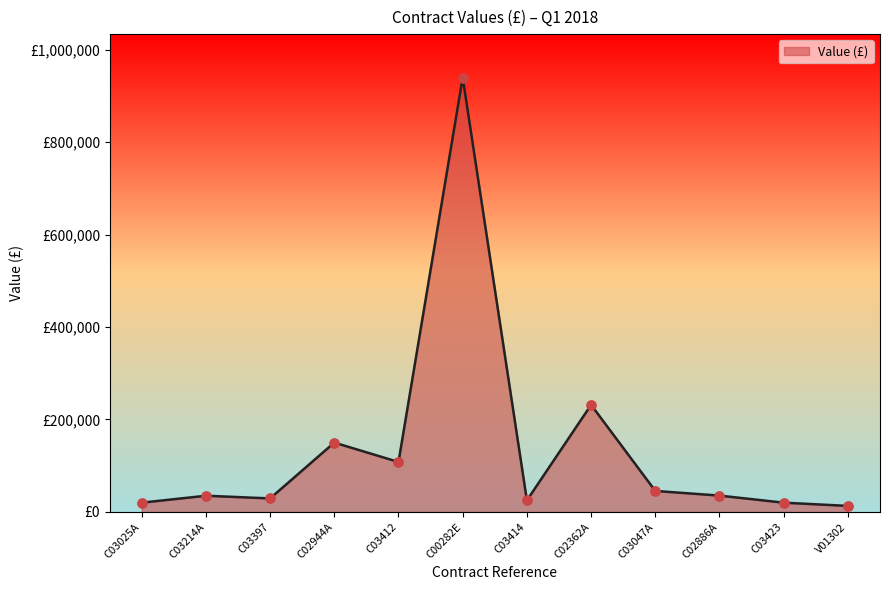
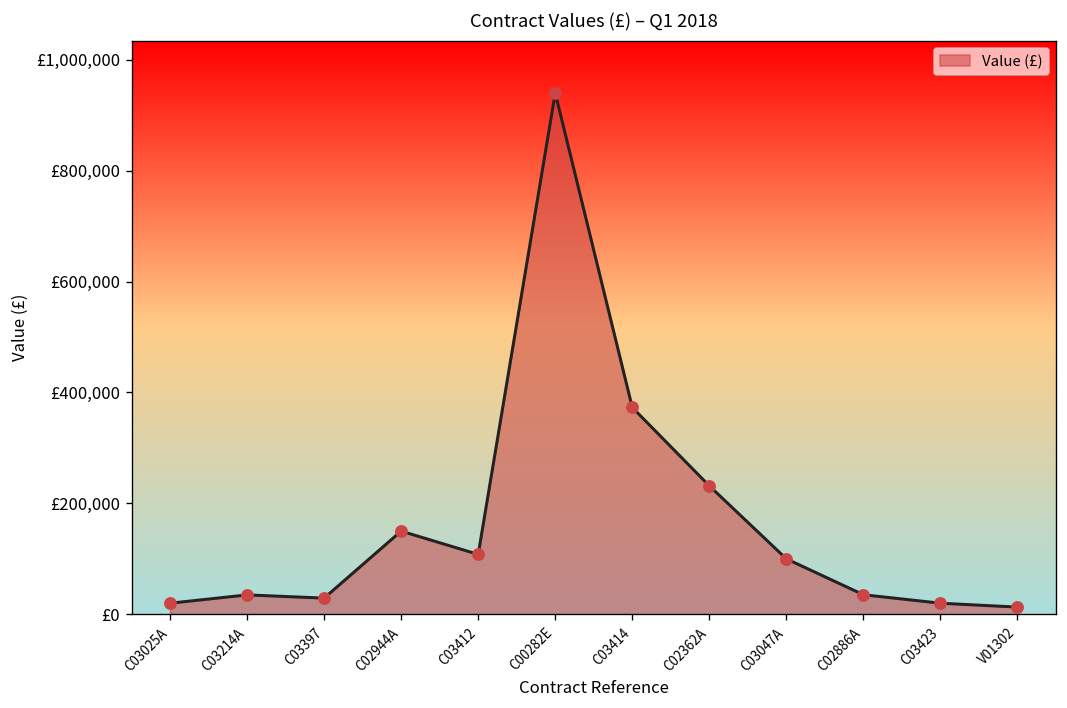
C03414: £30,000 -> £370,000
C03047A: £50,000 -> £100,000
